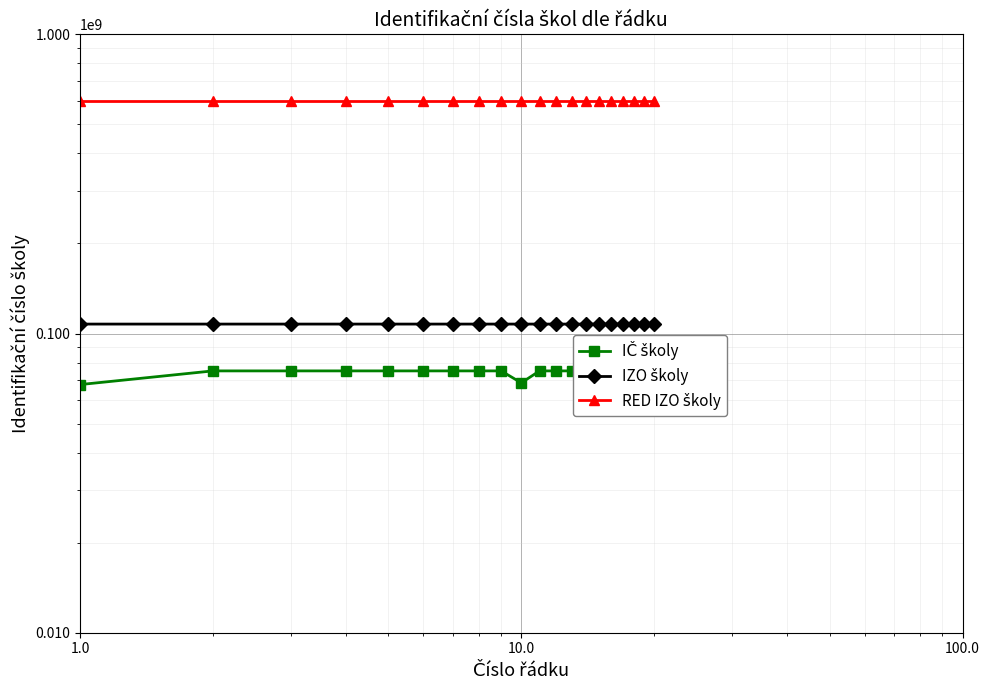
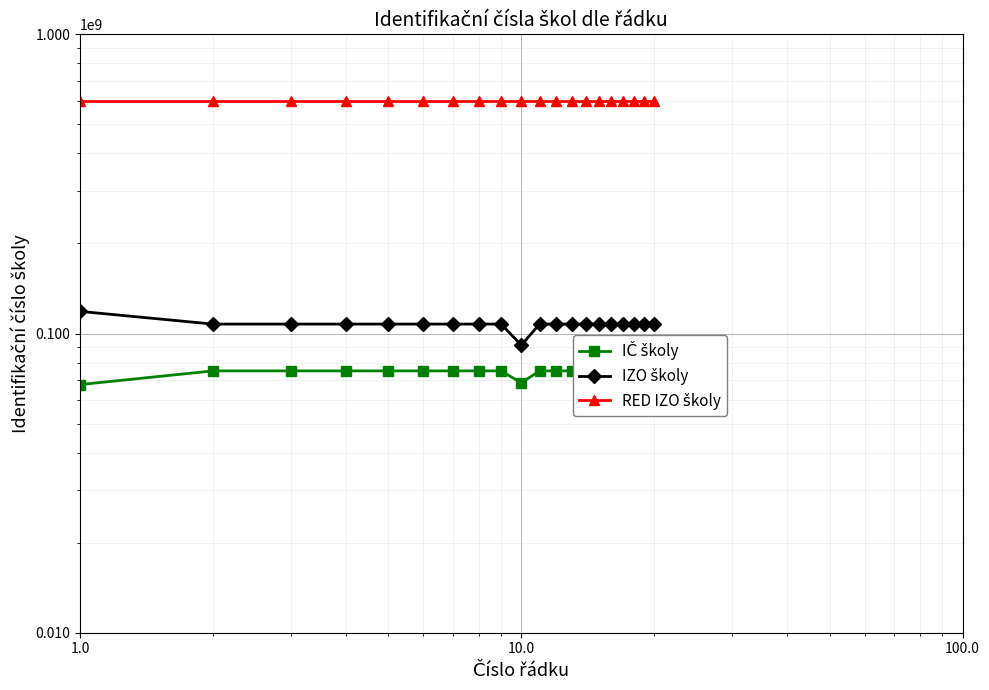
IZO školy, 1.0: 108000000 -> 119000000
IZO školy, 10.0: 108000000 -> 91000000
